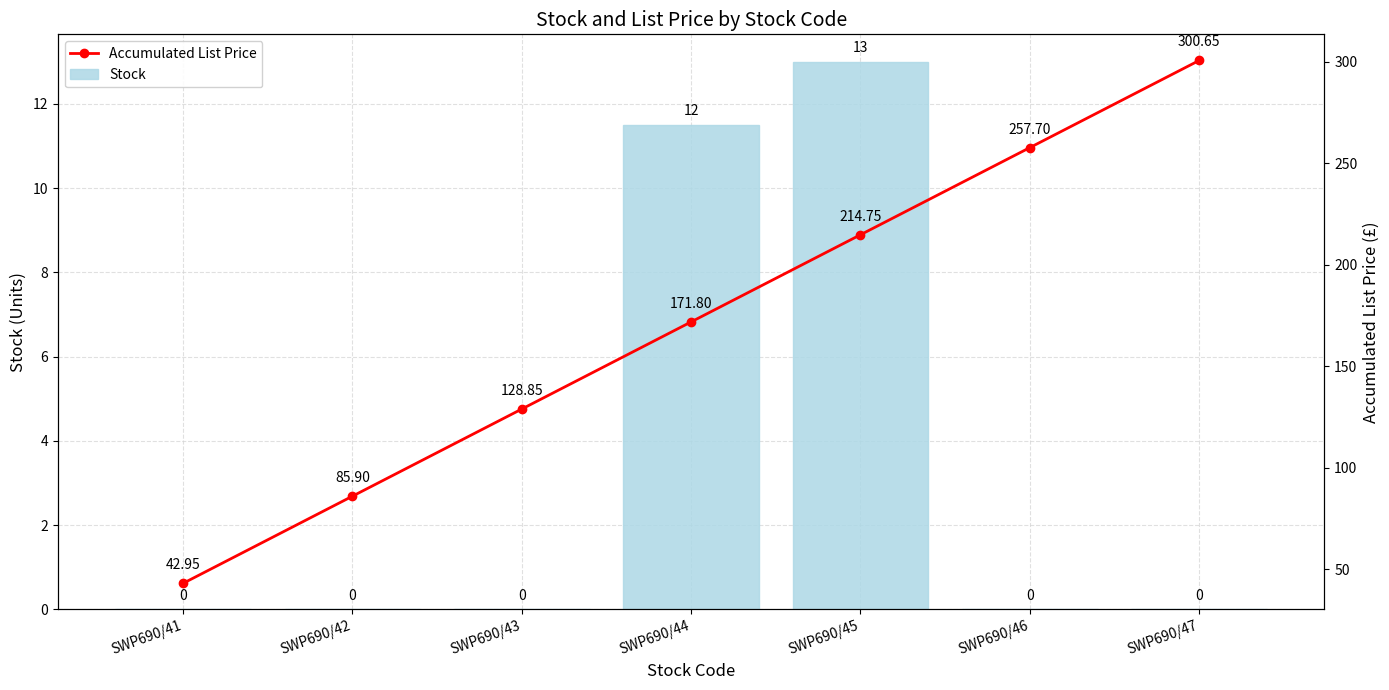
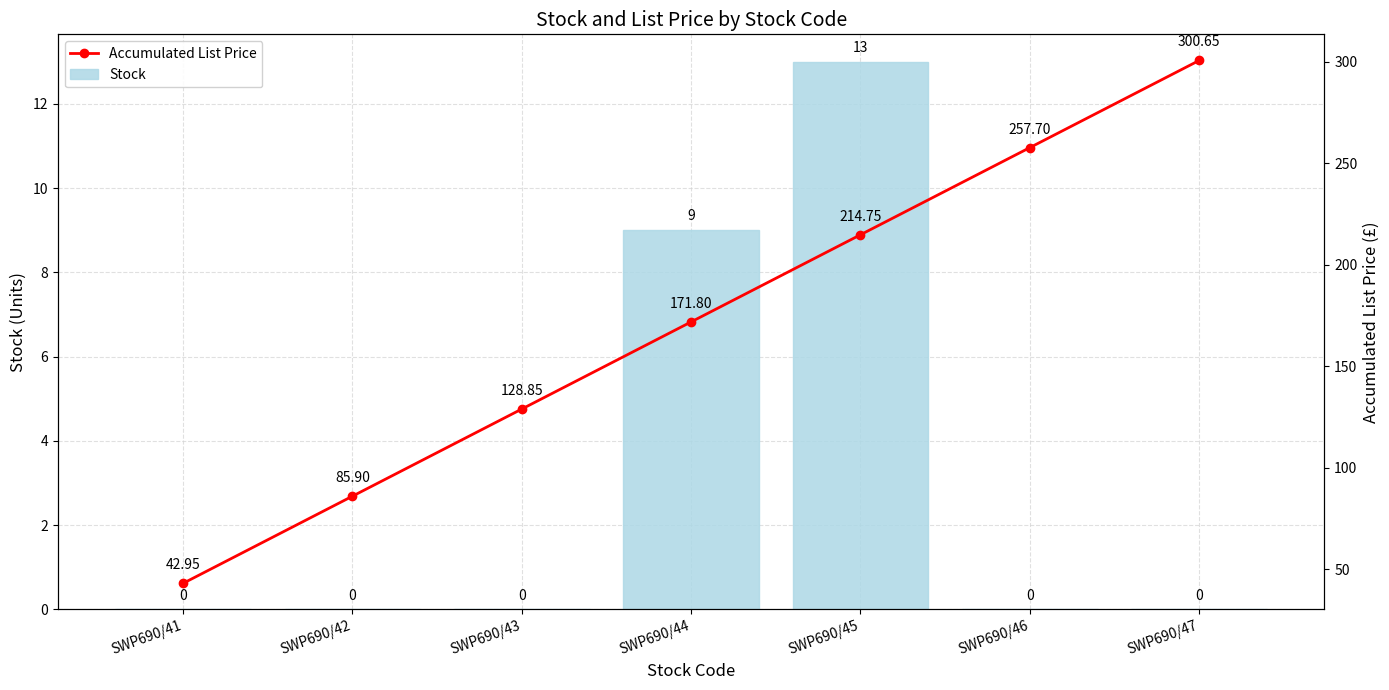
Stock, SWP690/44: 12 -> 9
